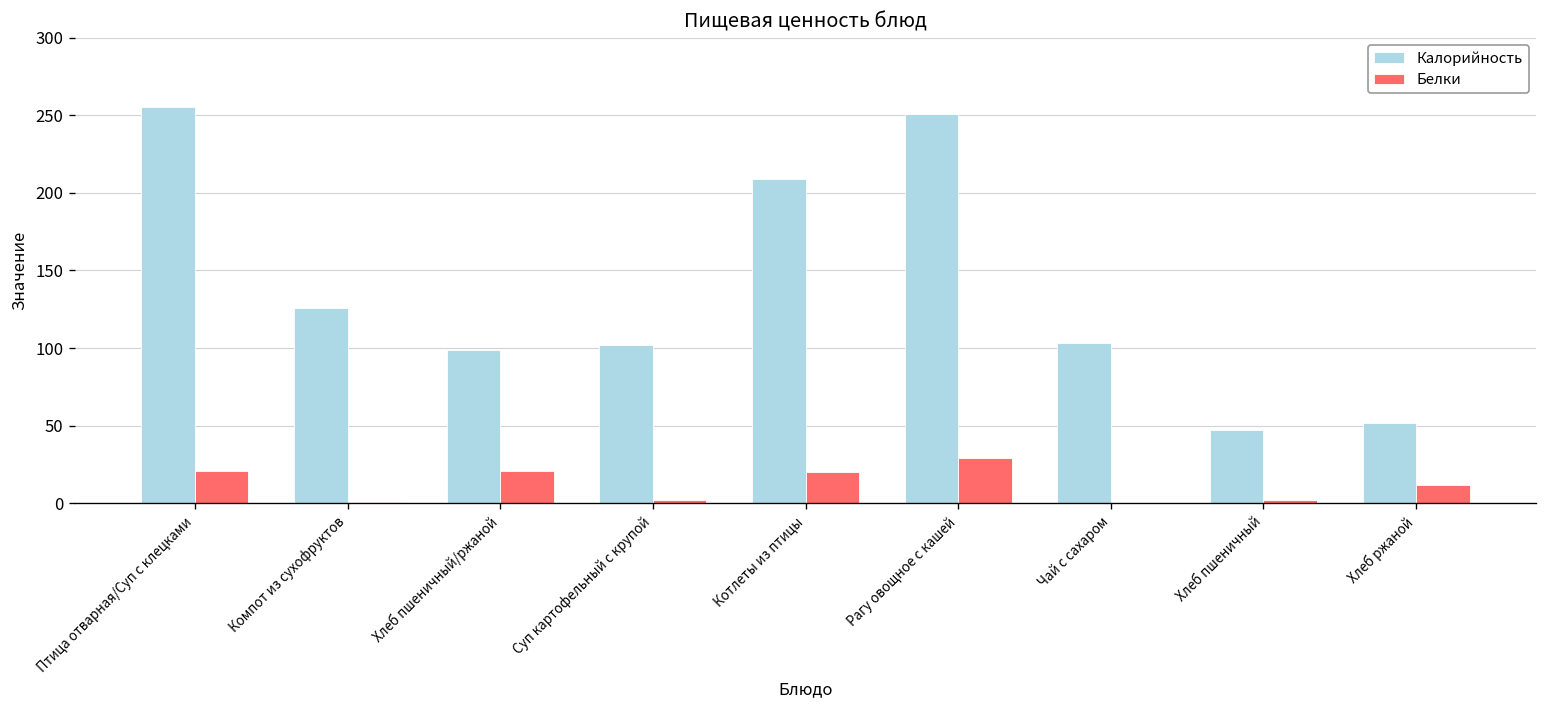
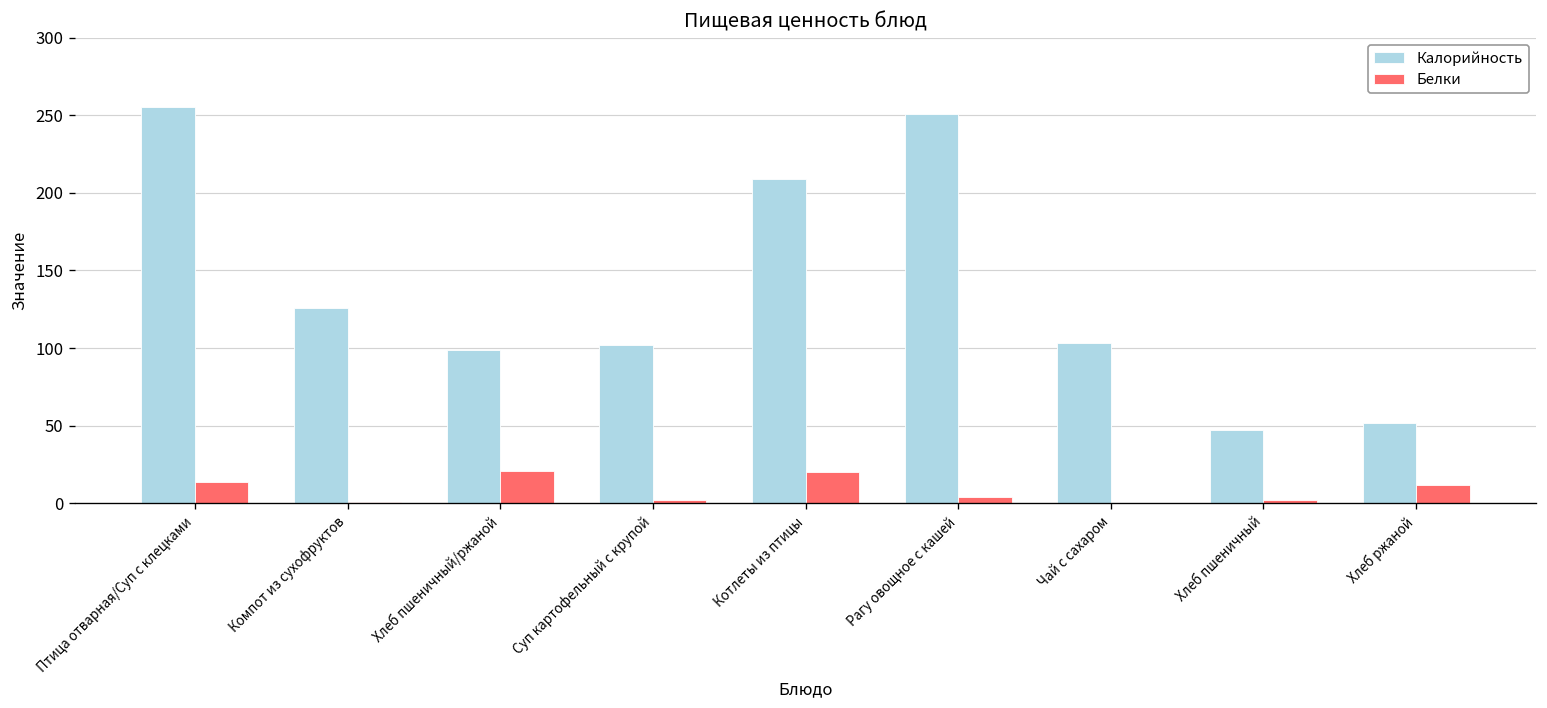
Белки, Птица отварная/Суп с клецками: 21 -> 14
Белки, Рагу овощное с кашей: 29 -> 4
